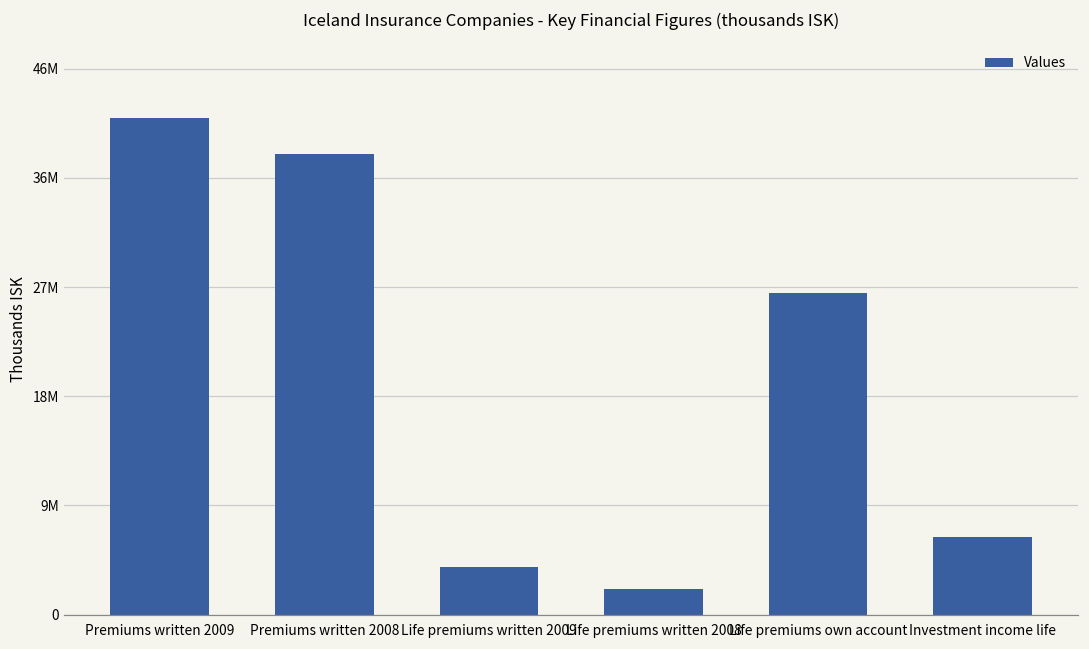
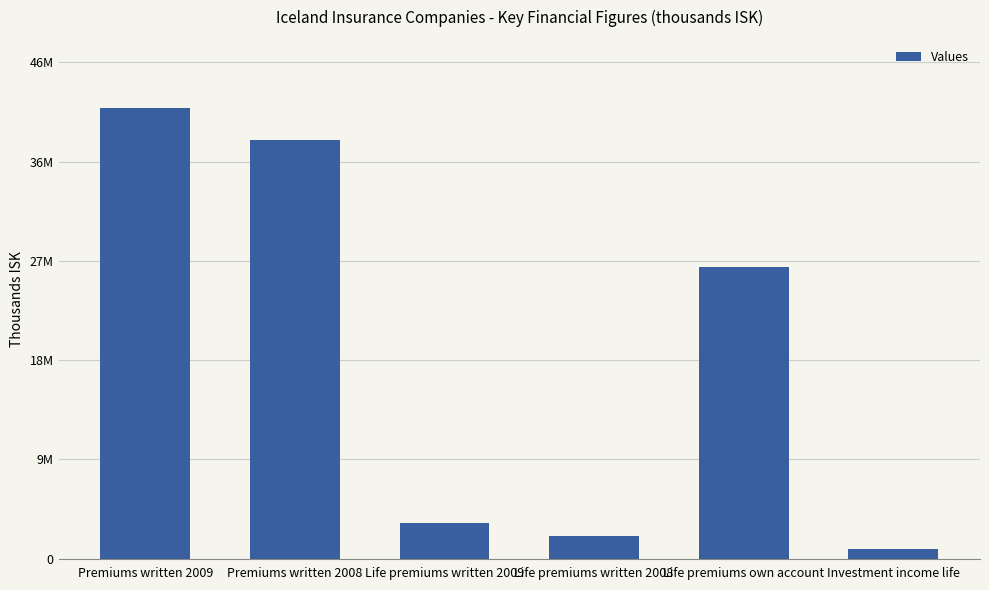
Life premiums written 2009: 4000000 -> 3300000
Investment income life: 6600000 -> 900000
